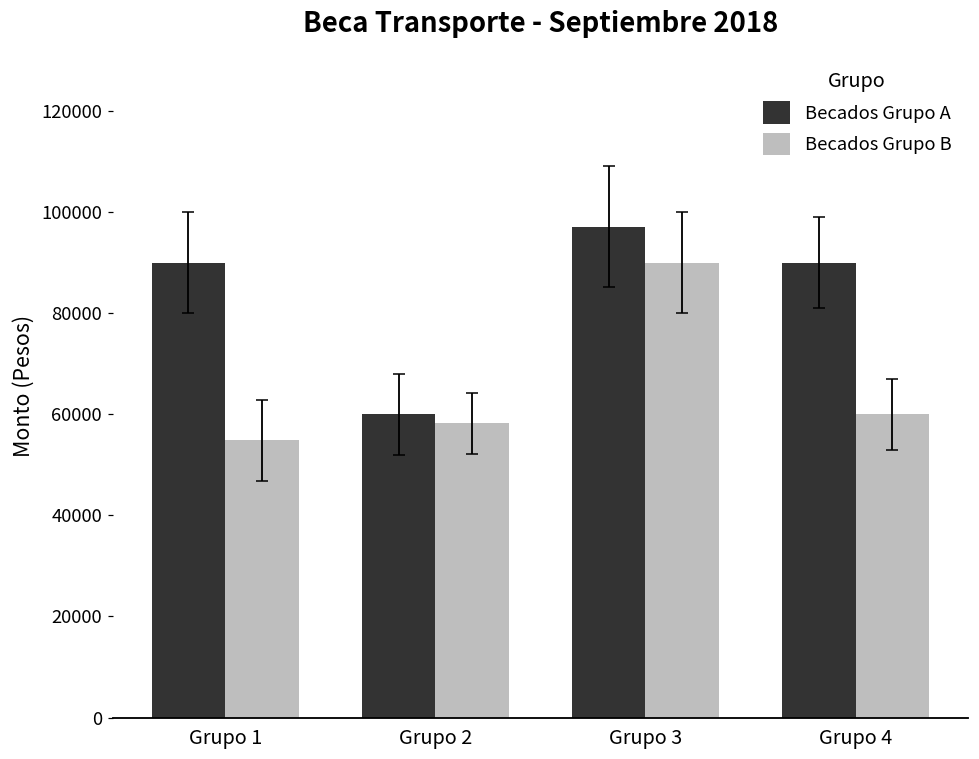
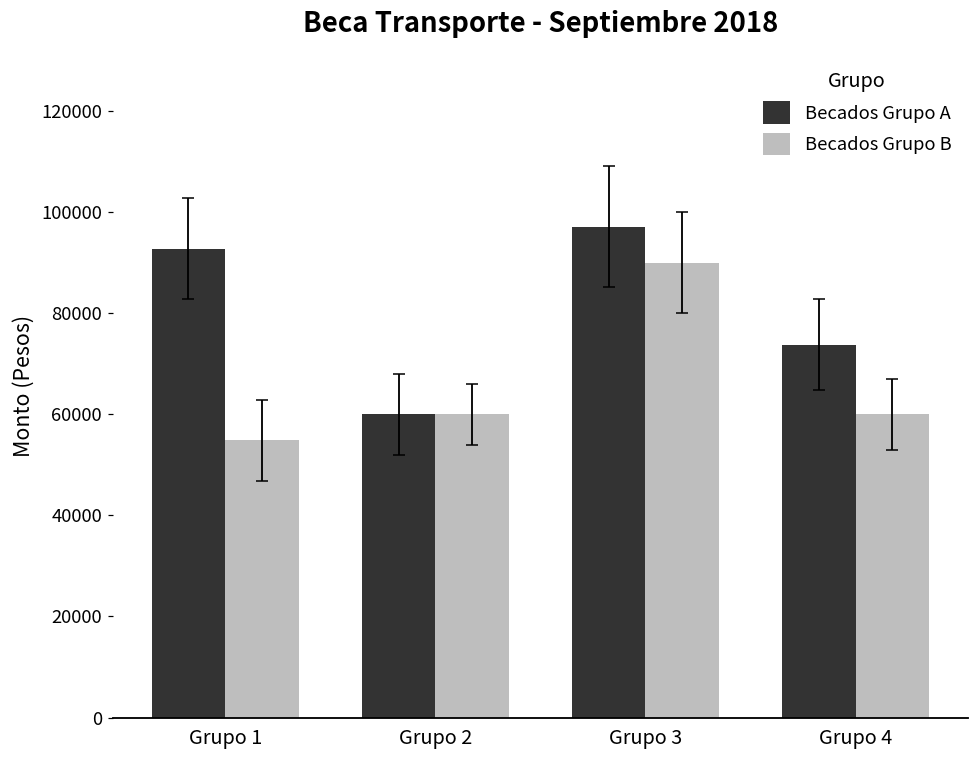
Becados Grupo A, Grupo 1: 90000 -> 93000
Becados Grupo B, Grupo 2: 58000 -> 60000
Becados Grupo A, Grupo 4: 90000 -> 74000
